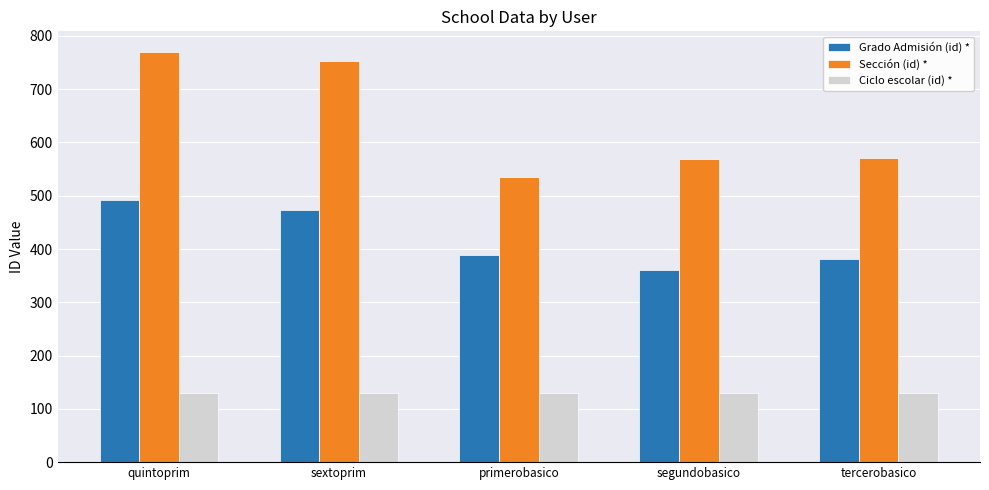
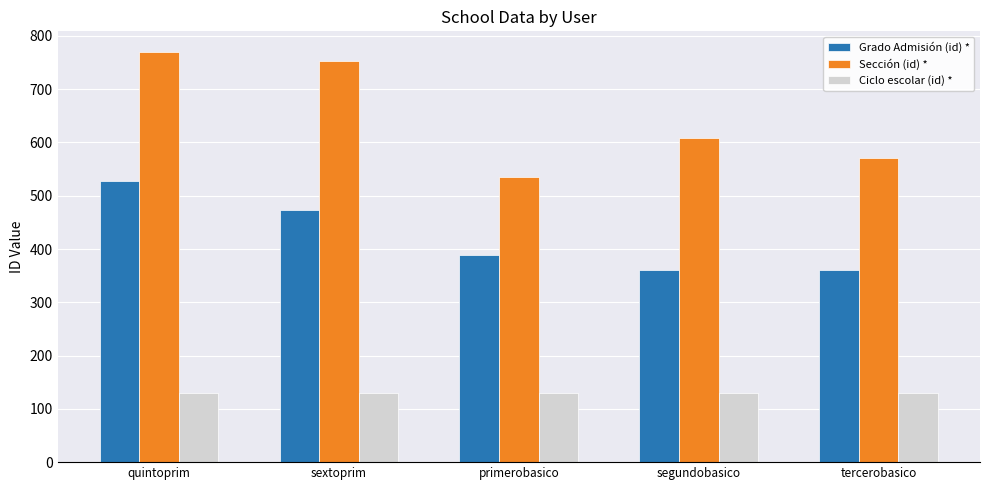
Grado Admisión (id) *, quintoprim: 490 -> 530
Sección (id) *, segundobasico: 570 -> 610
Grado Admisión (id) *, tercerobasico: 380 -> 360
